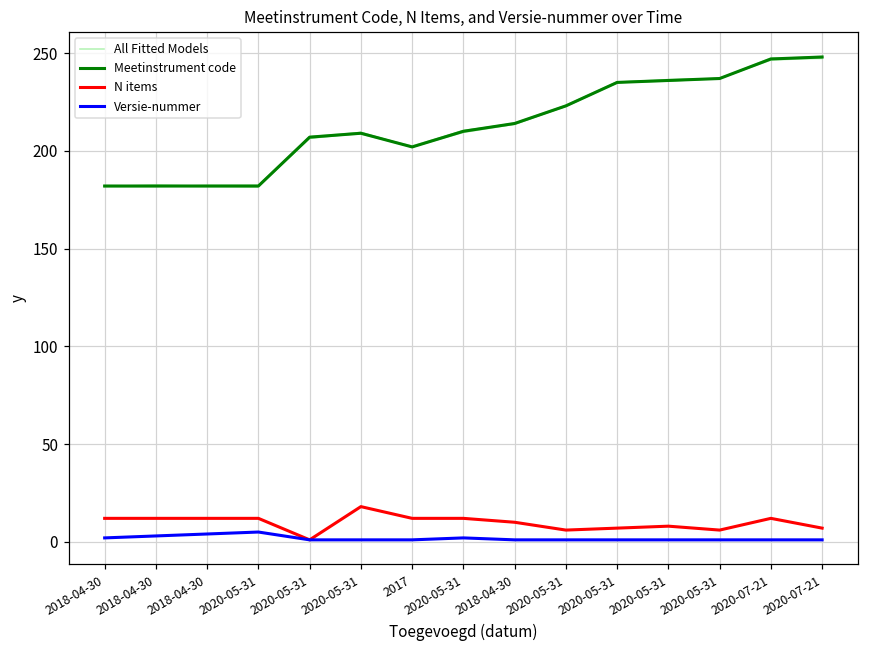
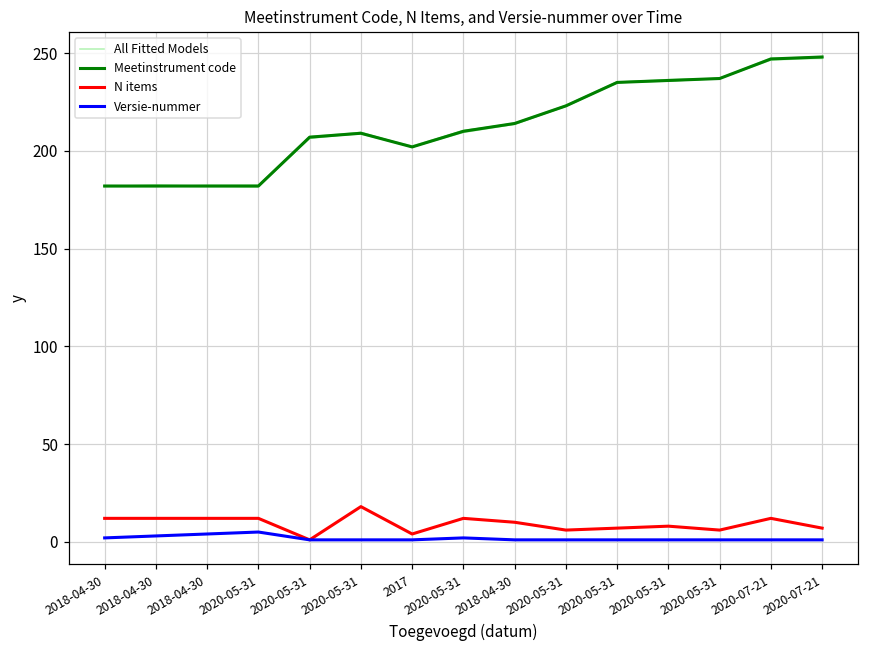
N items, 2017: 12 -> 4
